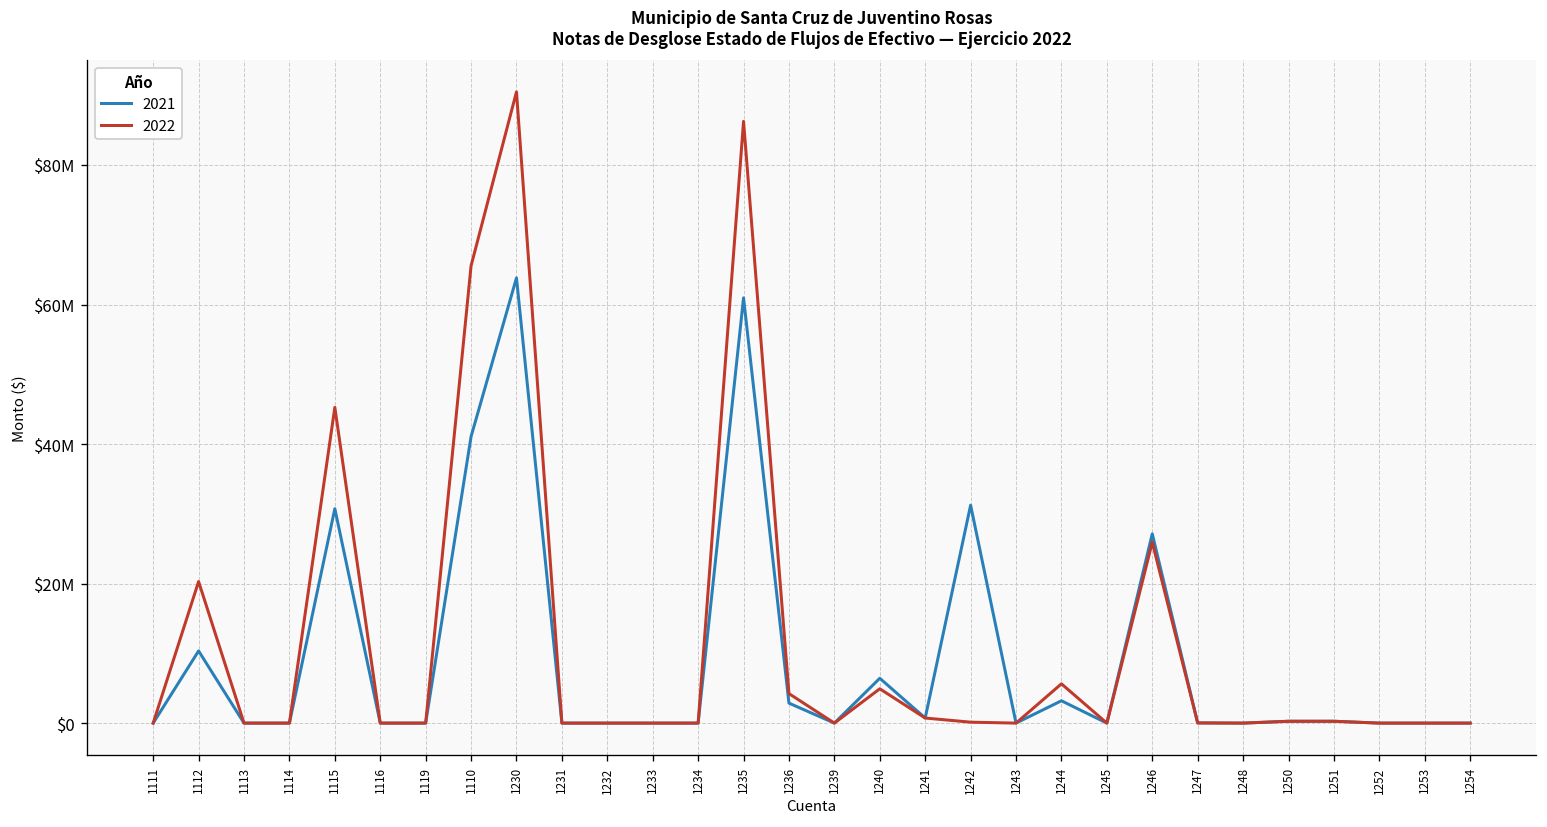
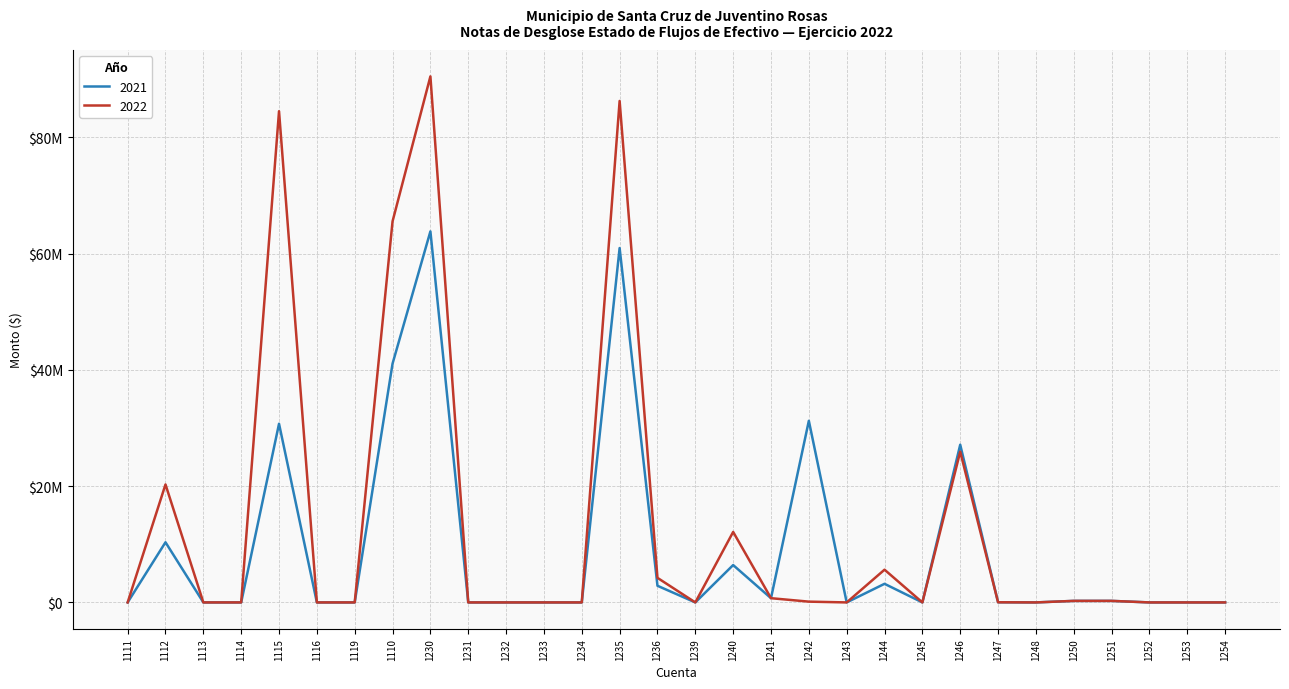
2022, 1115: $45000000 -> $84000000
2022, 1240: $5000000 -> $12000000
